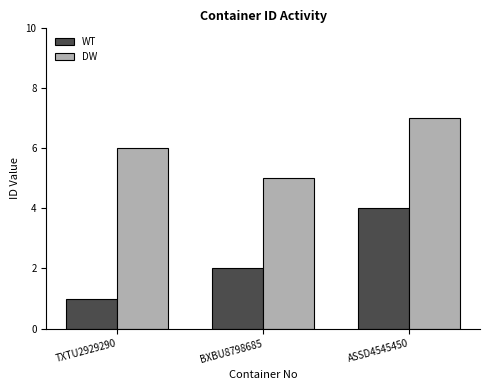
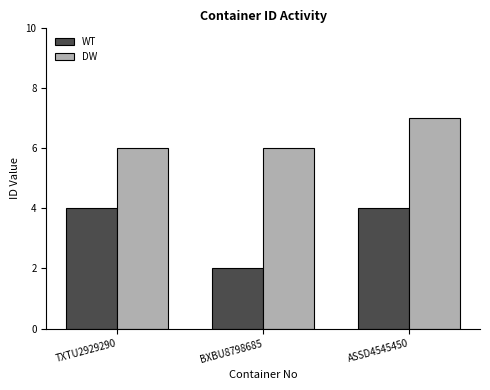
WT, TXTU2929290: 1 -> 4
DW, BXBU8798685: 5 -> 6
